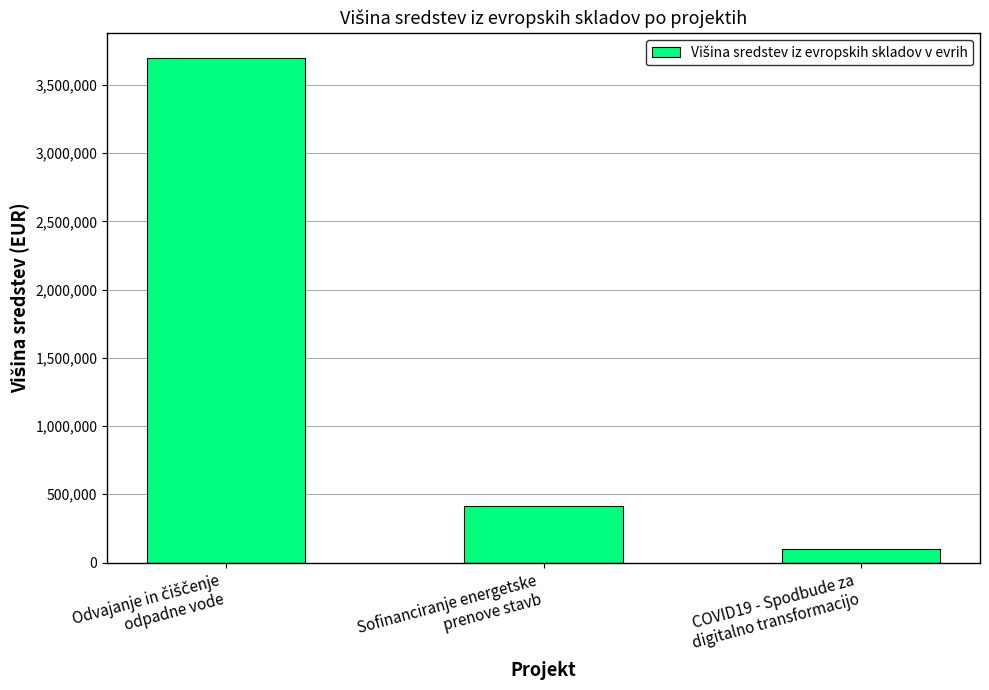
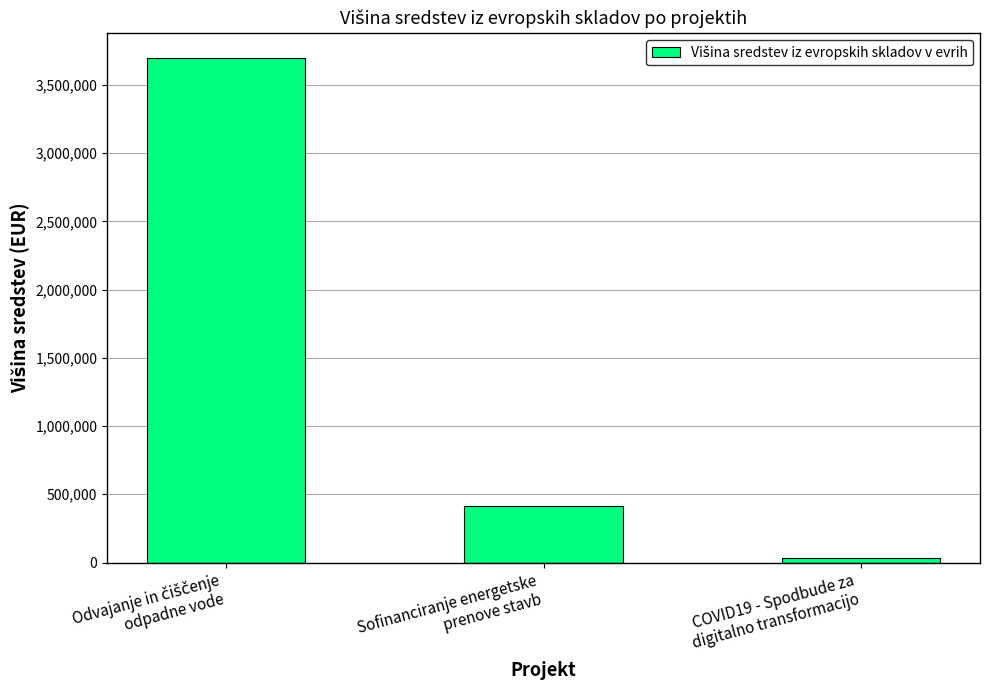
COVID19 - Spodbude za digitalno transformacijo: 100,000 -> 30,000
